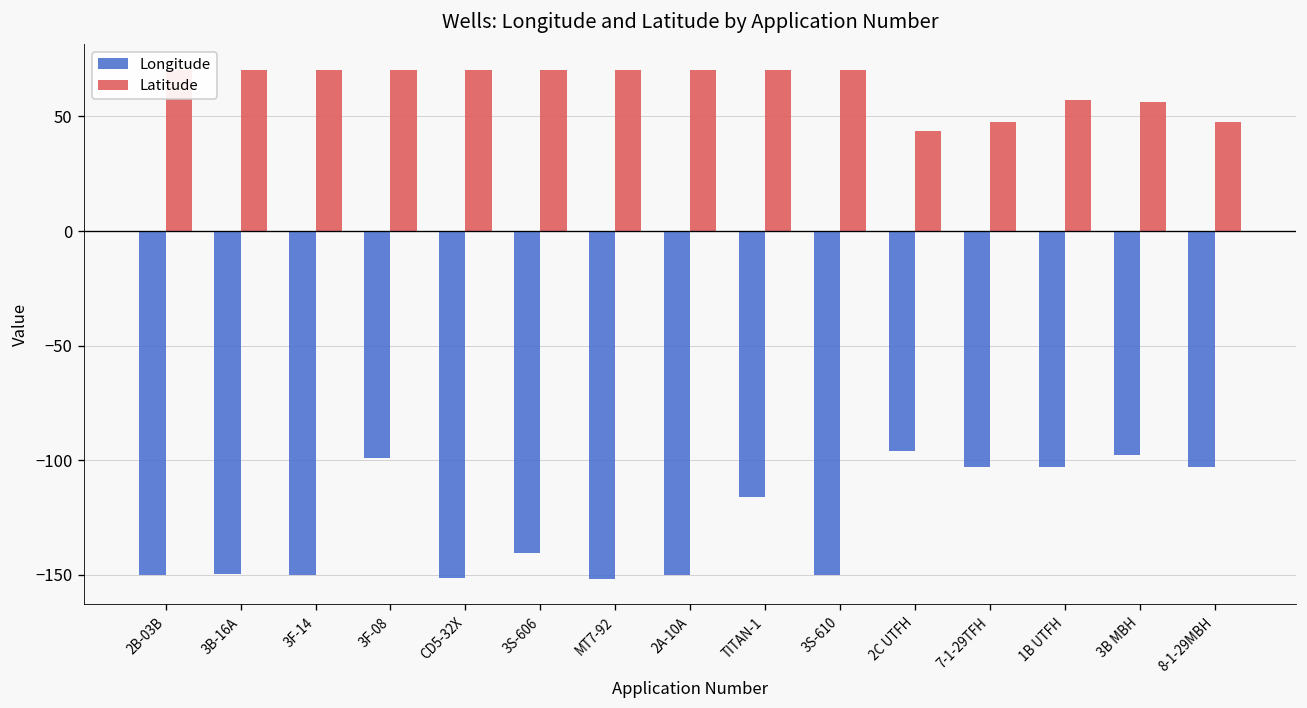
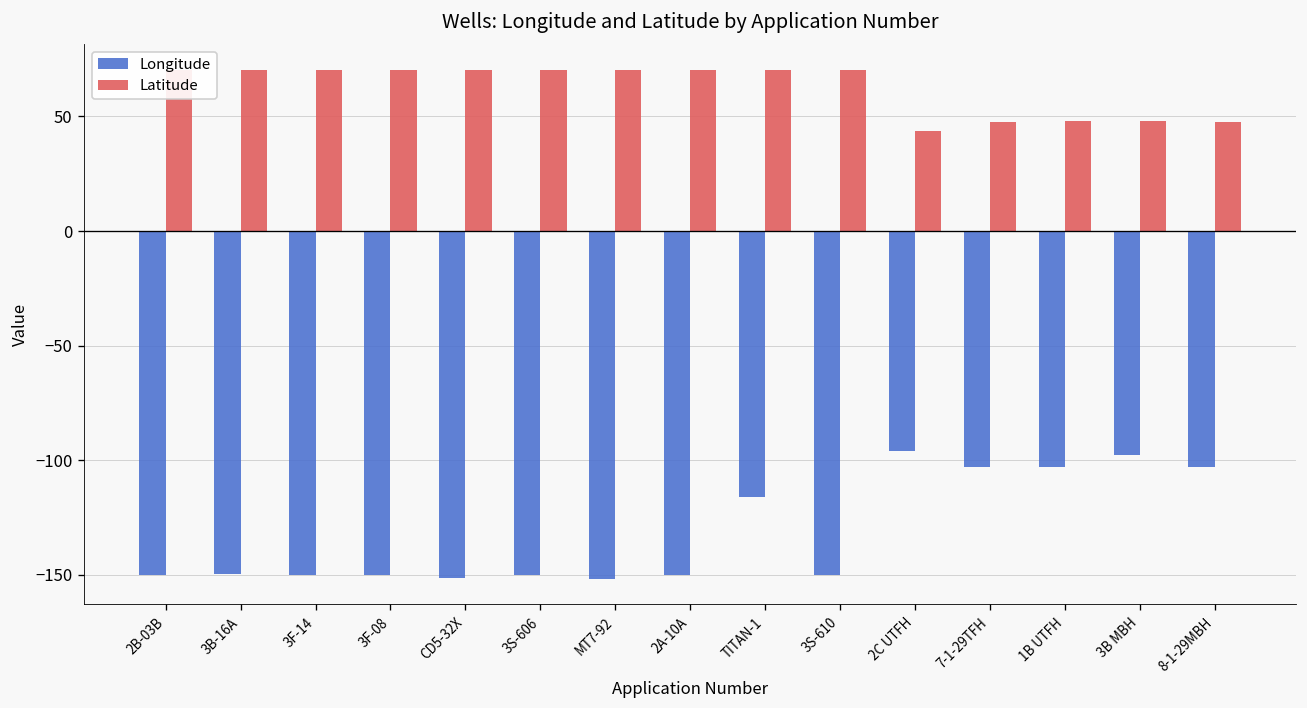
Longitude, 3F-08: -99 -> -150
Longitude, 3S-606: -140 -> -150
Latitude, 1B UTFH: 57 -> 48
Latitude, 3B MBH: 56 -> 48
